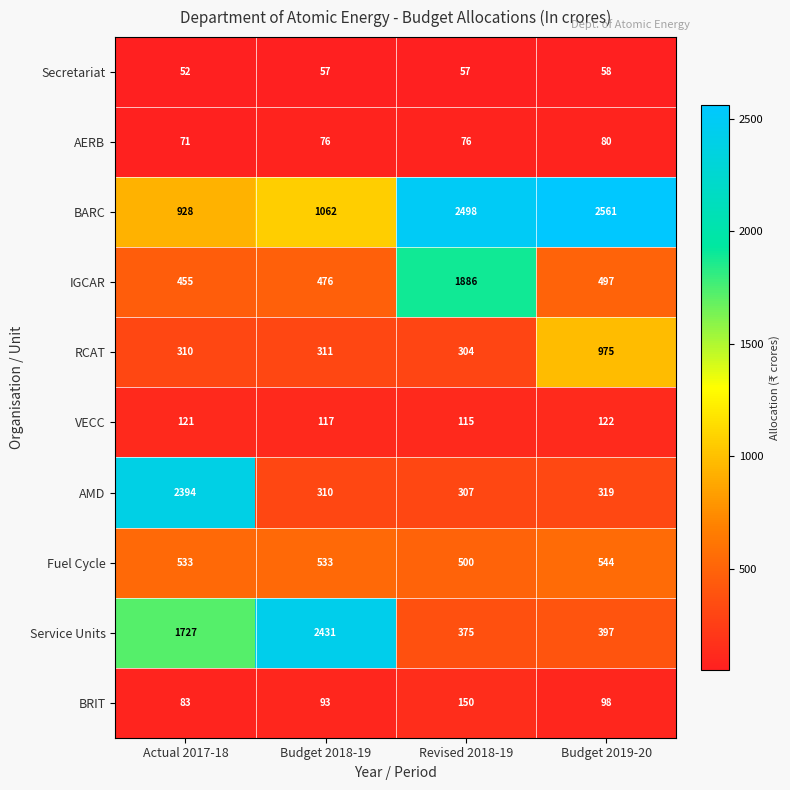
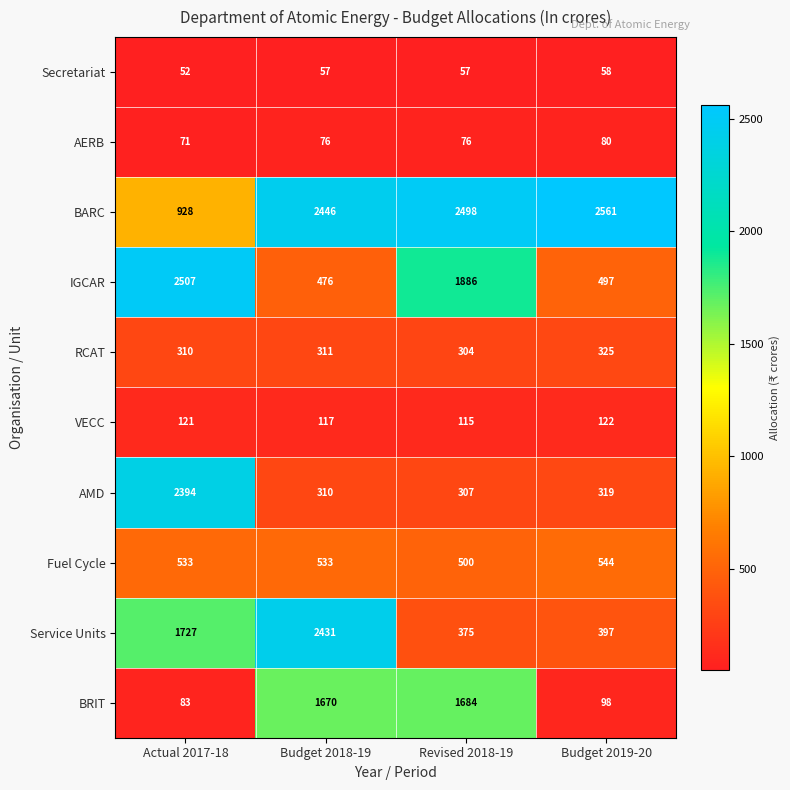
BARC, Budget 2018-19: 1062 -> 2446
IGCAR, Actual 2017-18: 455 -> 2507
RCAT, Budget 2019-20: 975 -> 325
BRIT, Budget 2018-19: 93 -> 1670
BRIT, Revised 2018-19: 150 -> 1684
